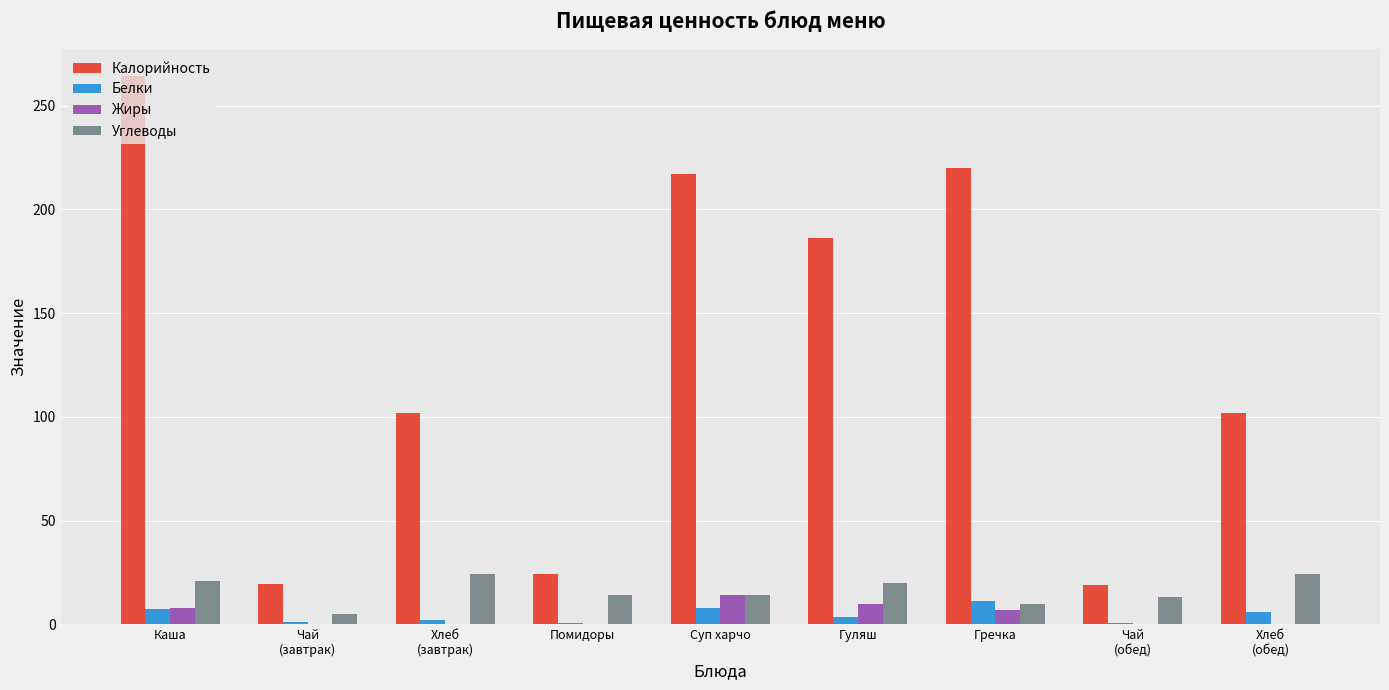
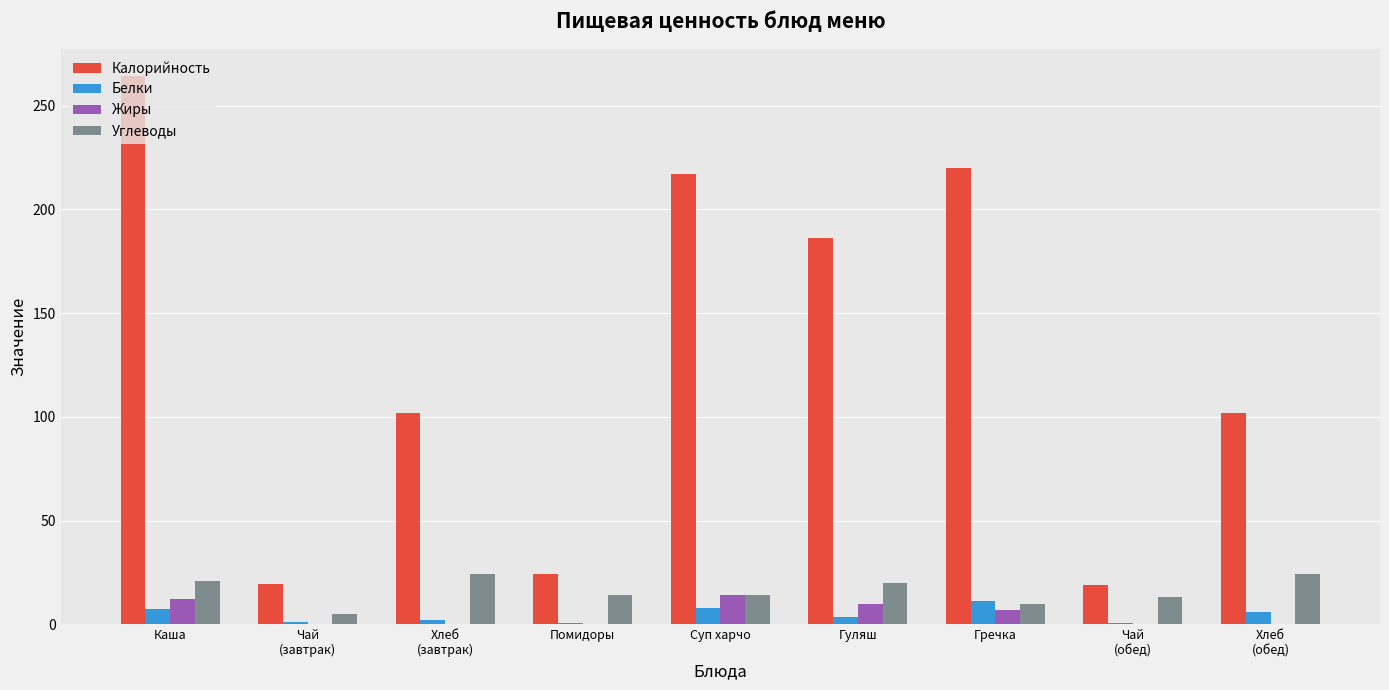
Жиры, Каша: 8 -> 12
